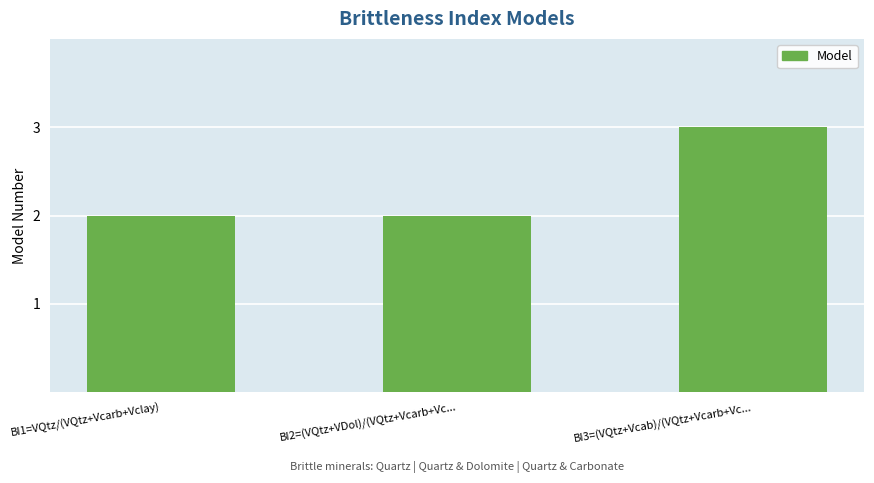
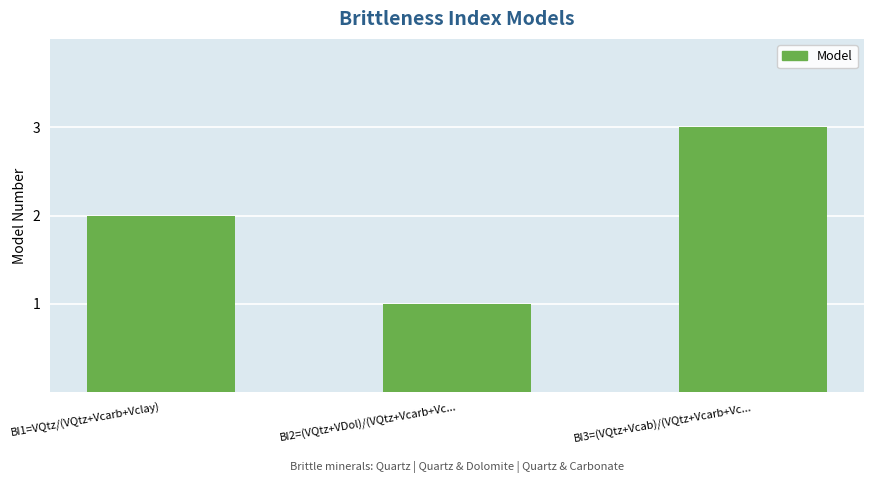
BI2=(VQtz+VDol)/(VQtz+Vcarb+Vc...: 2 -> 1
